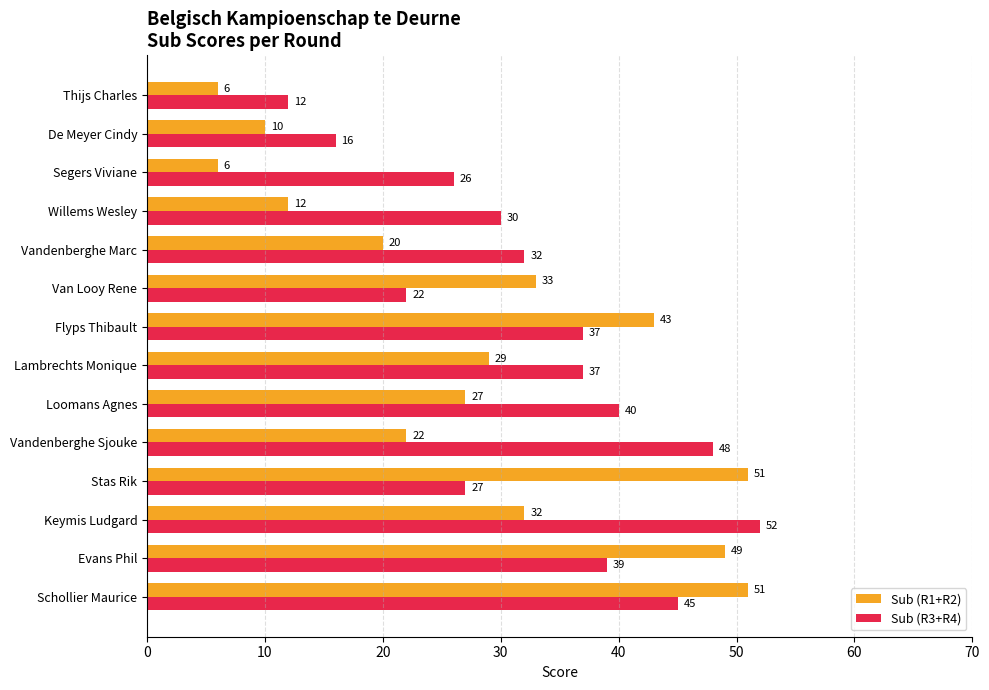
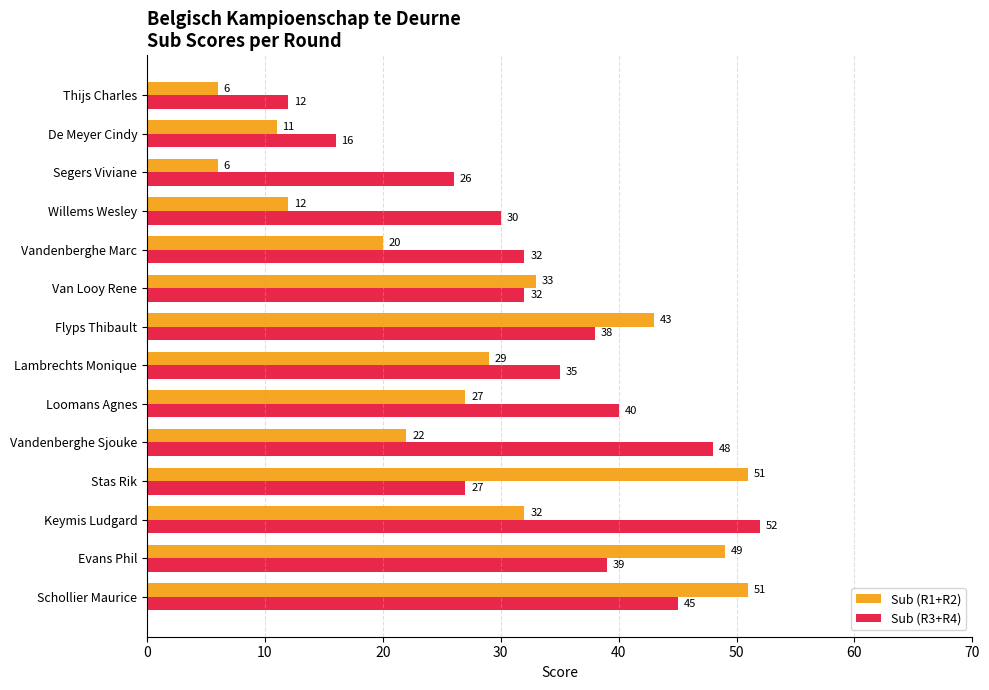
Sub (R1+R2), De Meyer Cindy: 10 -> 11
Sub (R3+R4), Van Looy Rene: 22 -> 32
Sub (R3+R4), Flyps Thibault: 37 -> 38
Sub (R3+R4), Lambrechts Monique: 37 -> 35
